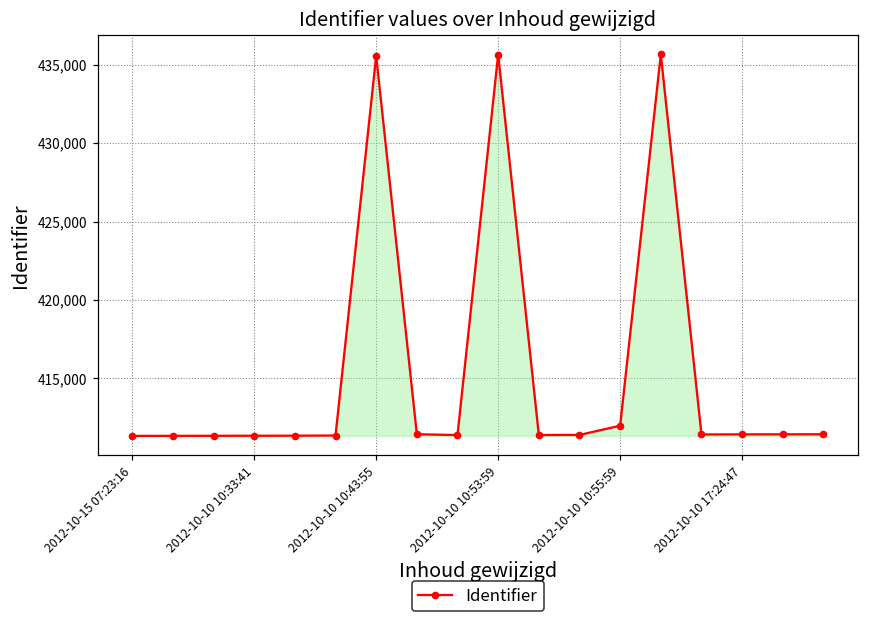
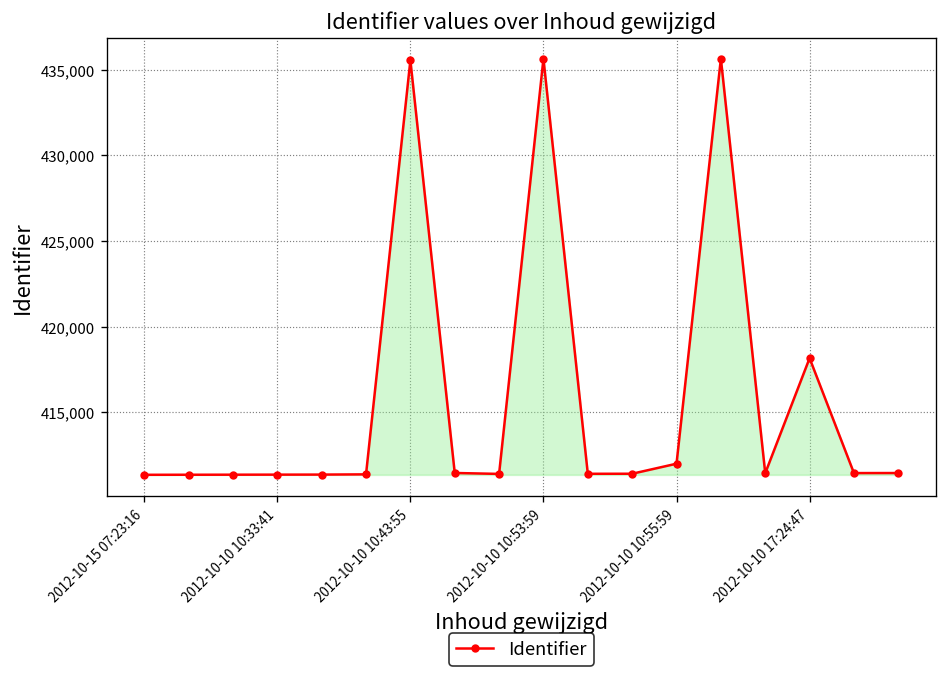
2012-10-10 17:24:47: 411,400 -> 418,200
